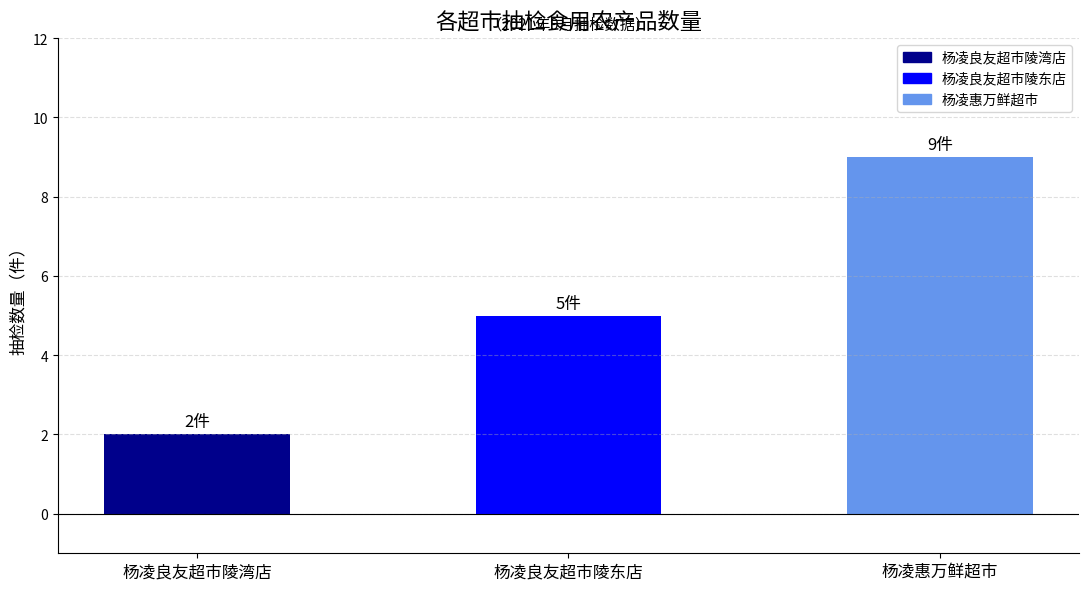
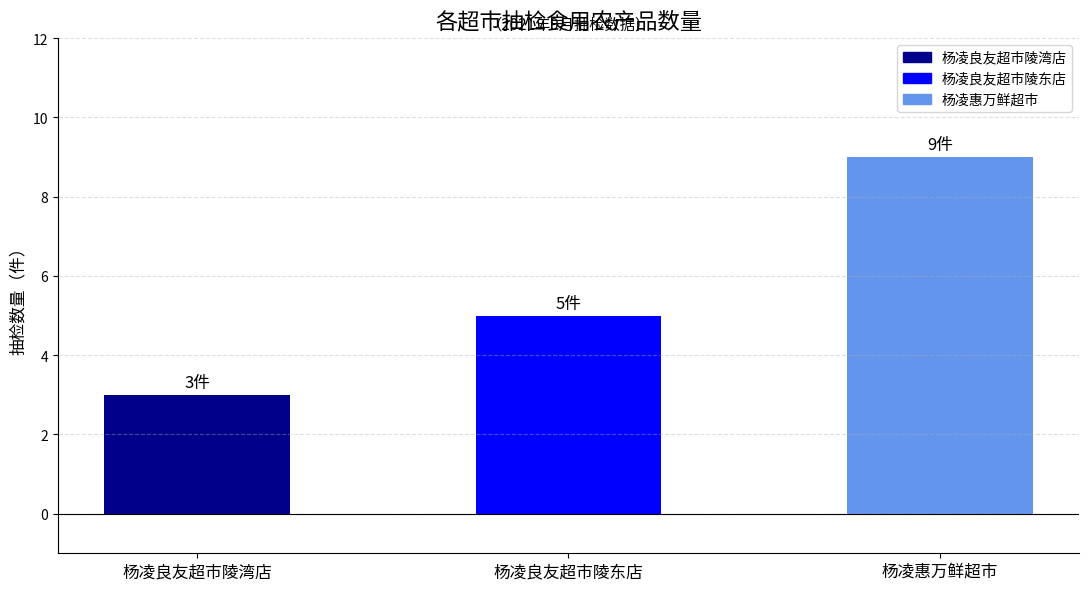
杨凌良友超市陵湾店: 2件 -> 3件
